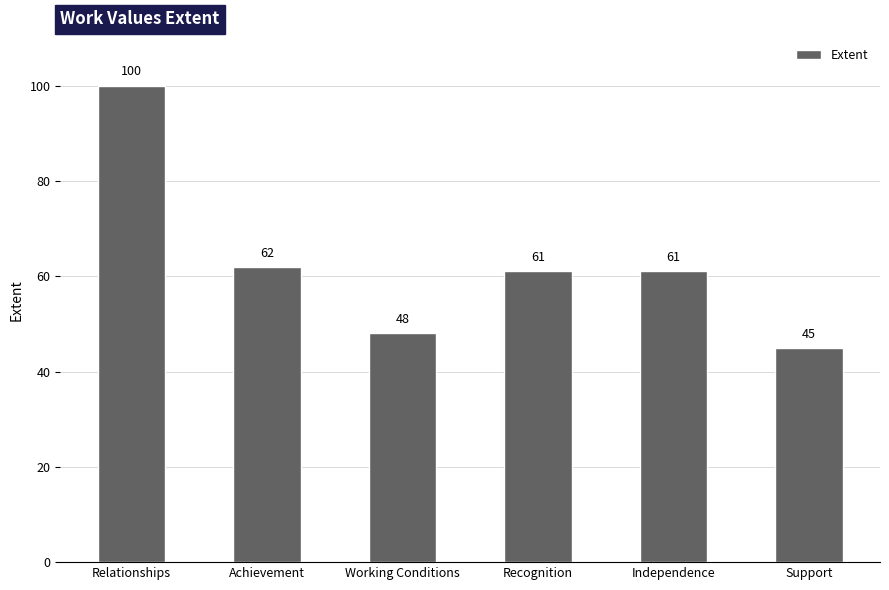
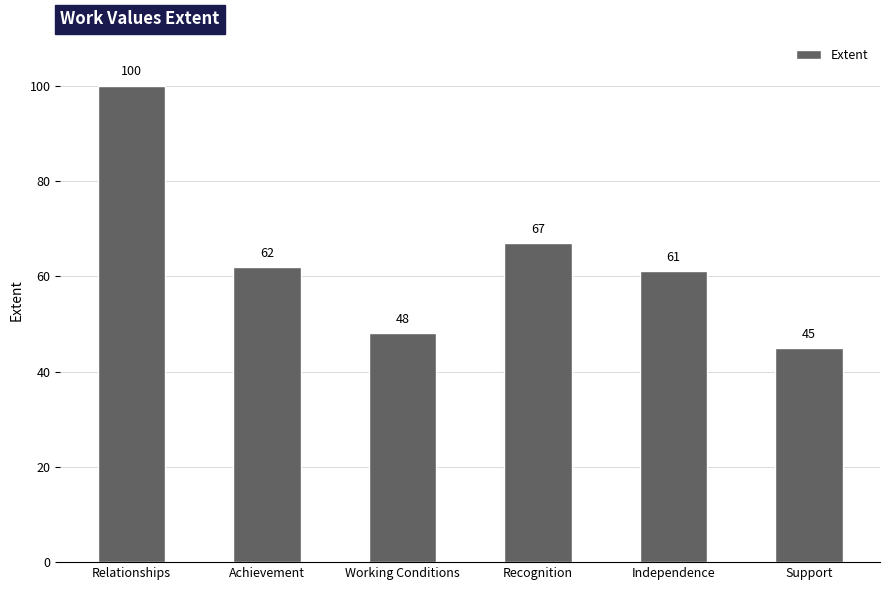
Recognition: 61 -> 67
